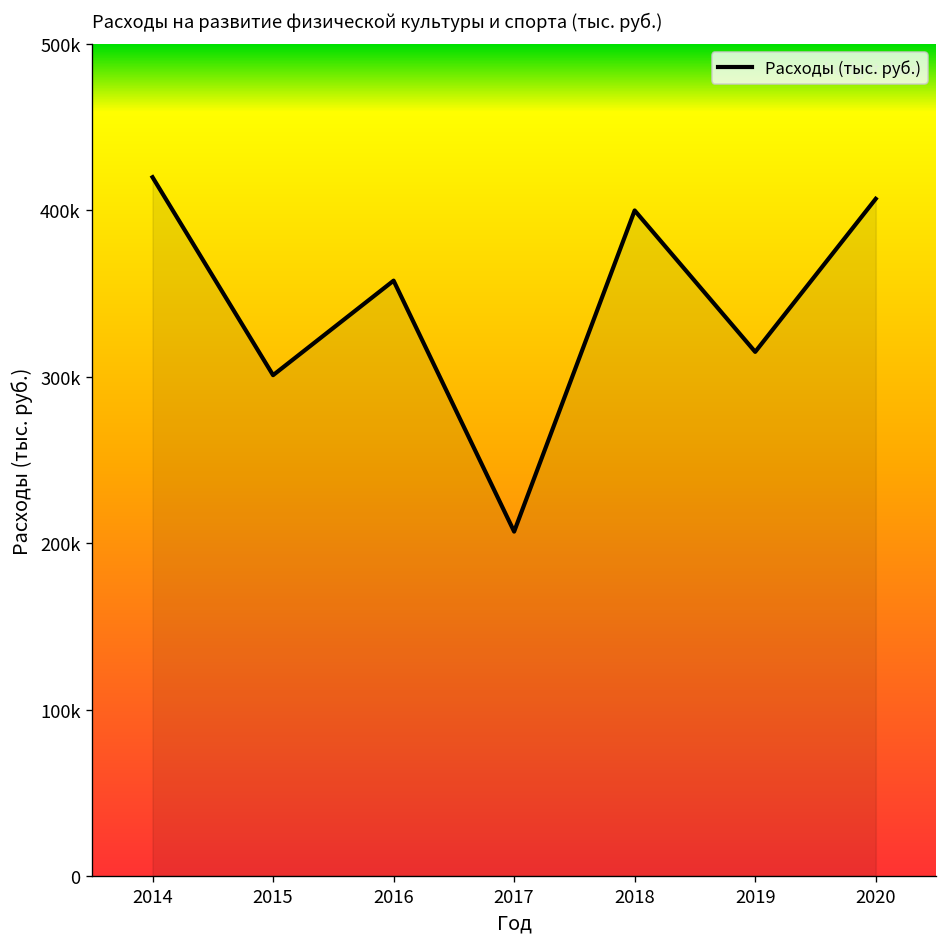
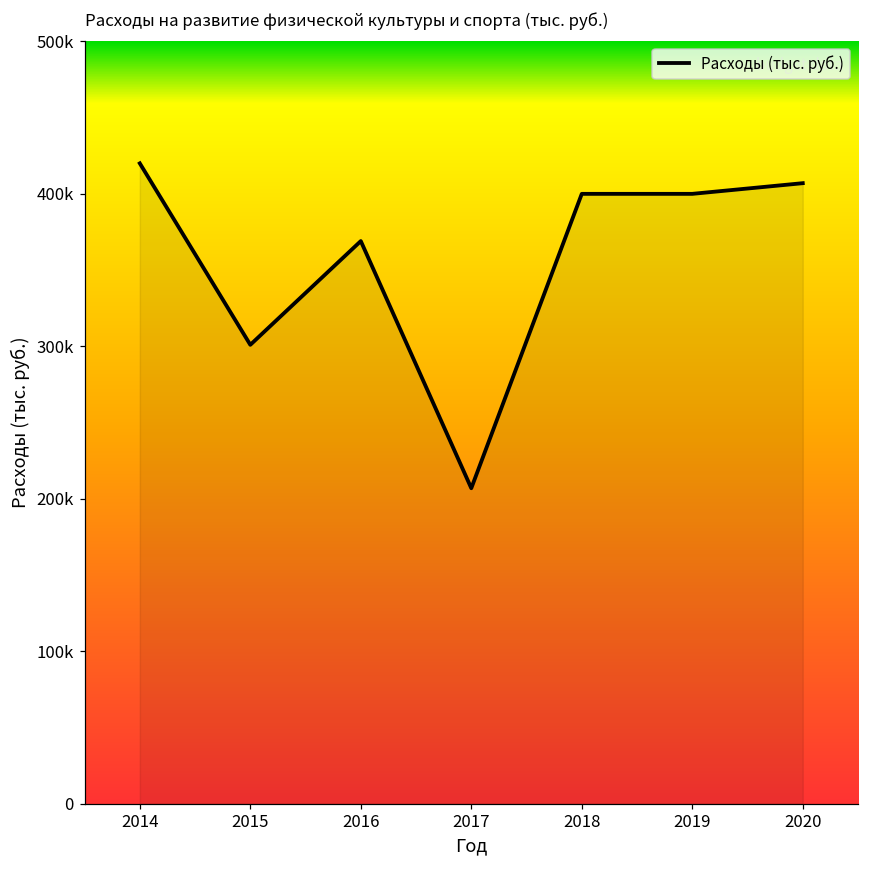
2016: 358000 -> 369000
2019: 315000 -> 400000
